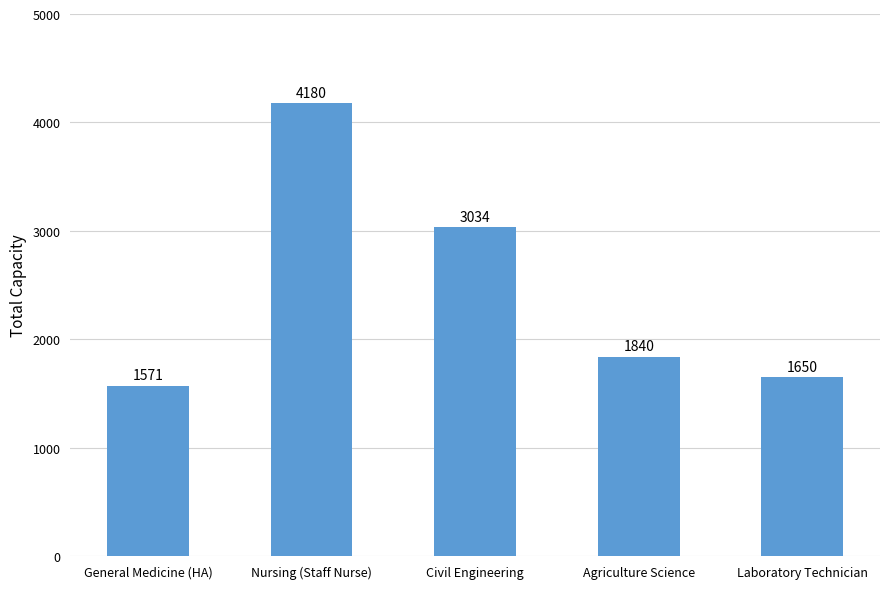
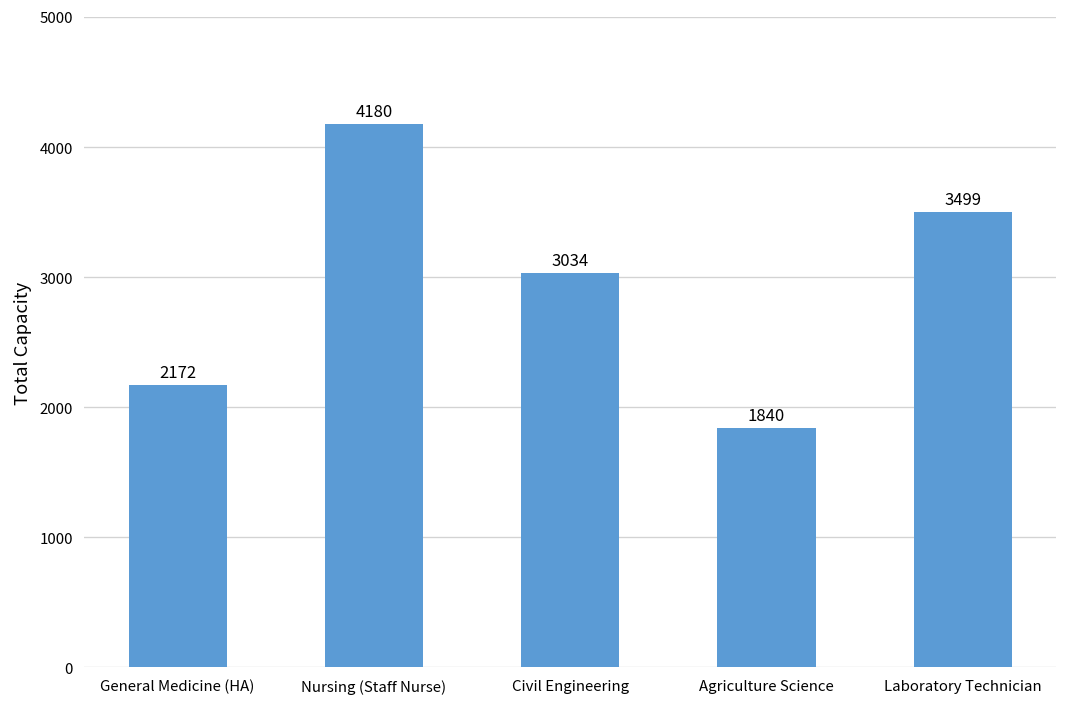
General Medicine (HA): 1571 -> 2172
Laboratory Technician: 1650 -> 3499
